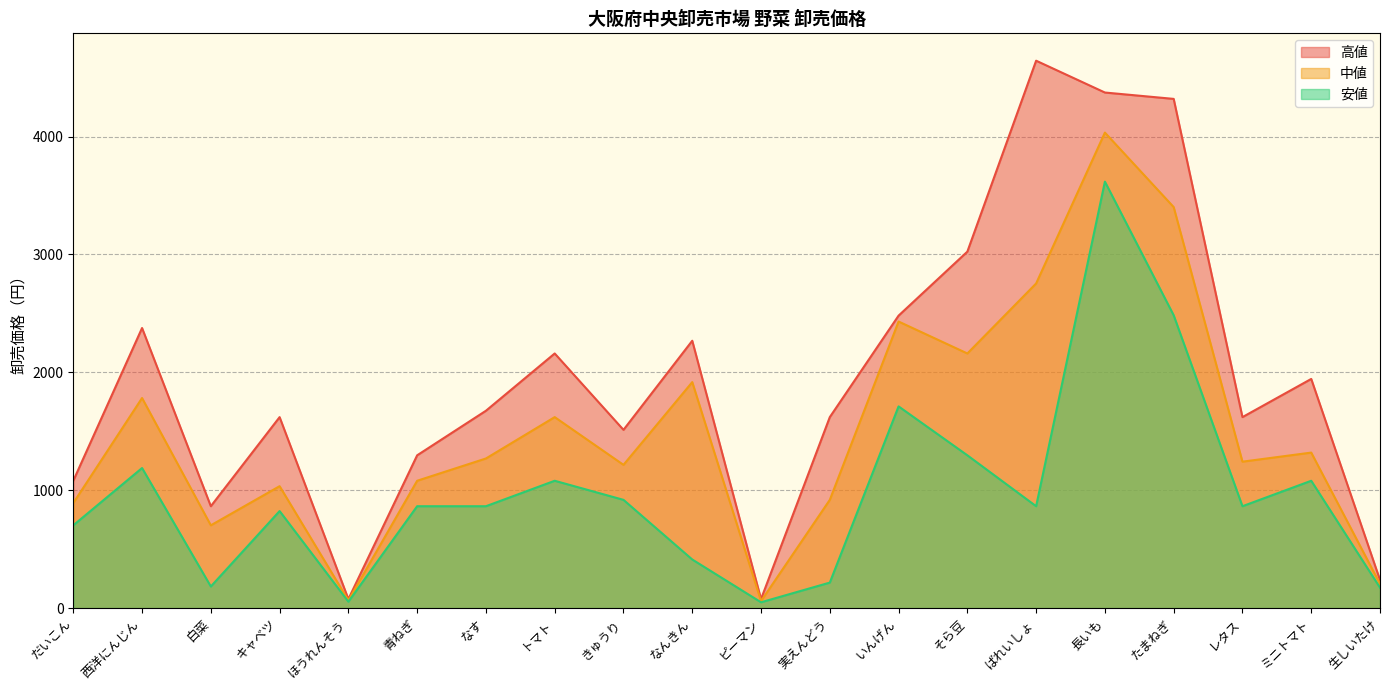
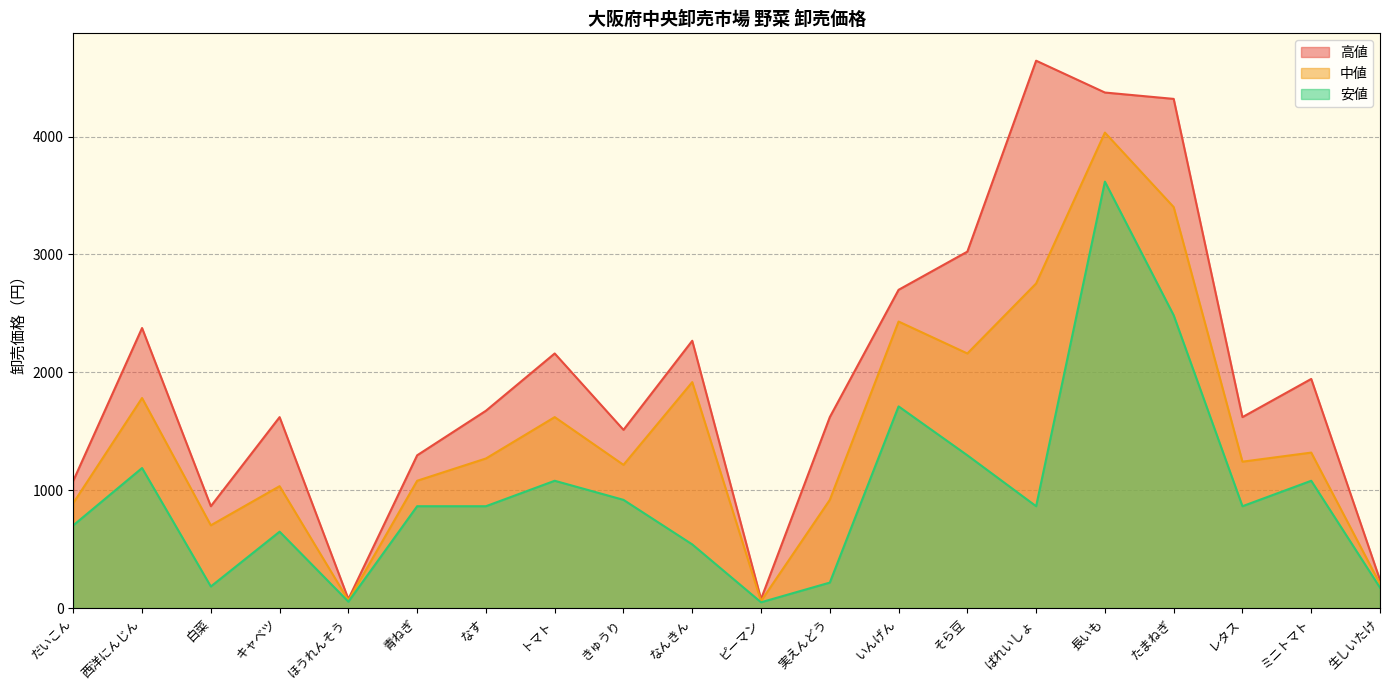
安値, キャベツ: 820 -> 650
安値, なんきん: 410 -> 540
高値, いんげん: 2480 -> 2700
